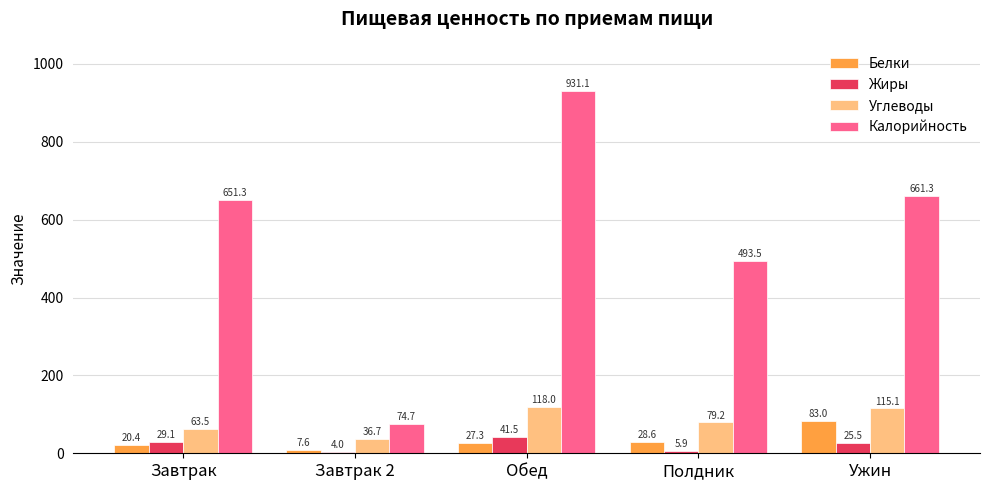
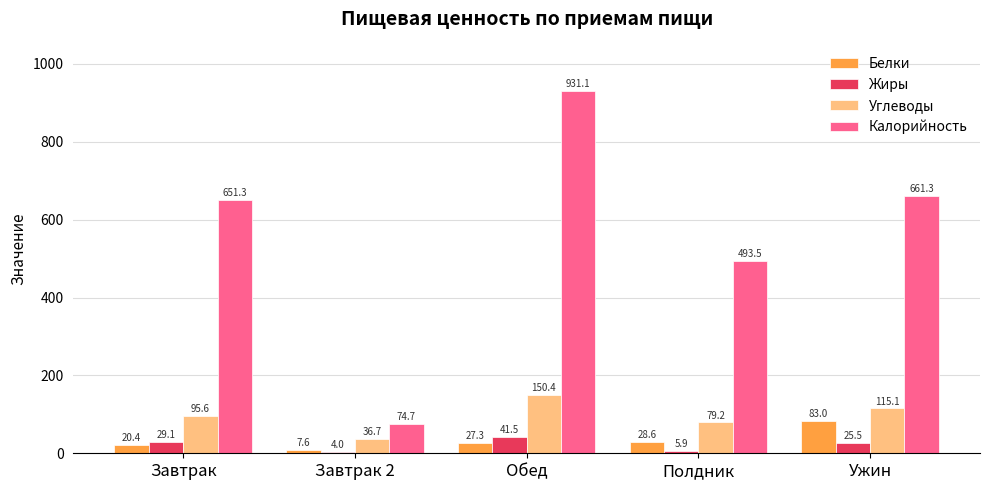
Углеводы, Завтрак: 63.5 -> 95.6
Углеводы, Обед: 118.0 -> 150.4
